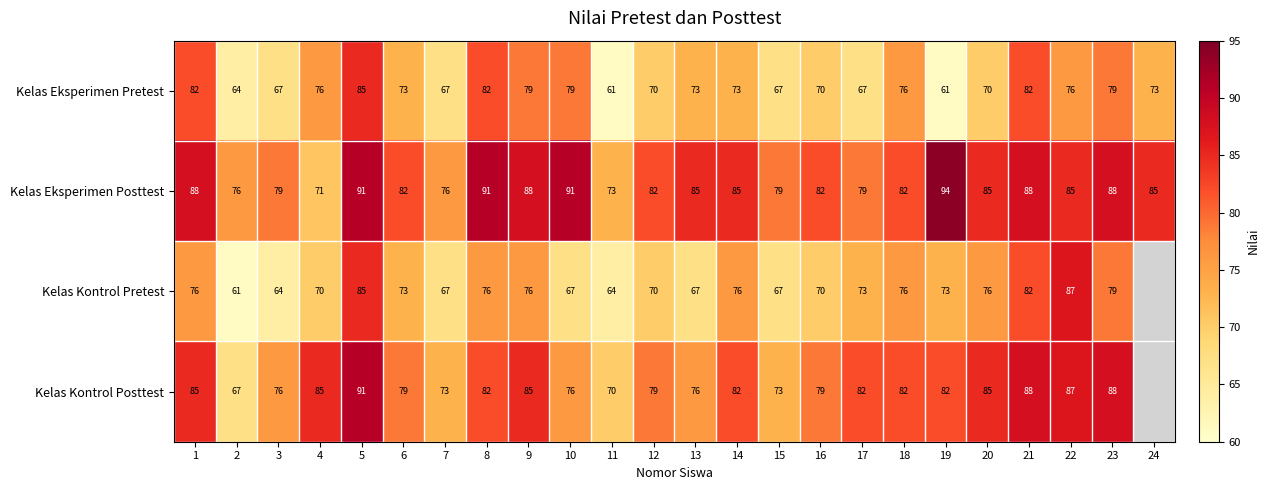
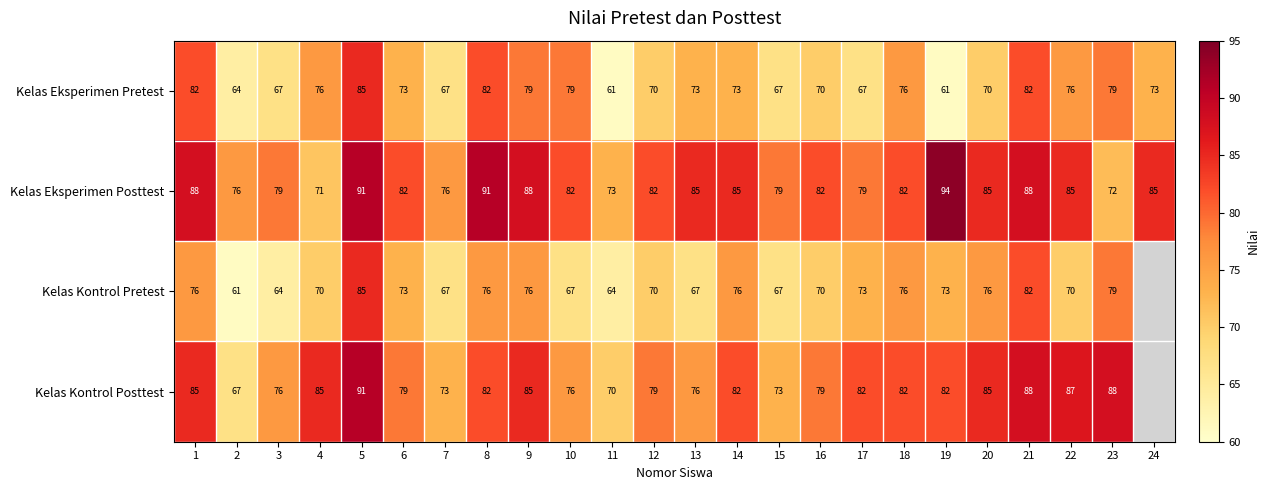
Kelas Eksperimen Posttest, 10: 91 -> 82
Kelas Eksperimen Posttest, 23: 88 -> 72
Kelas Kontrol Pretest, 22: 87 -> 70
